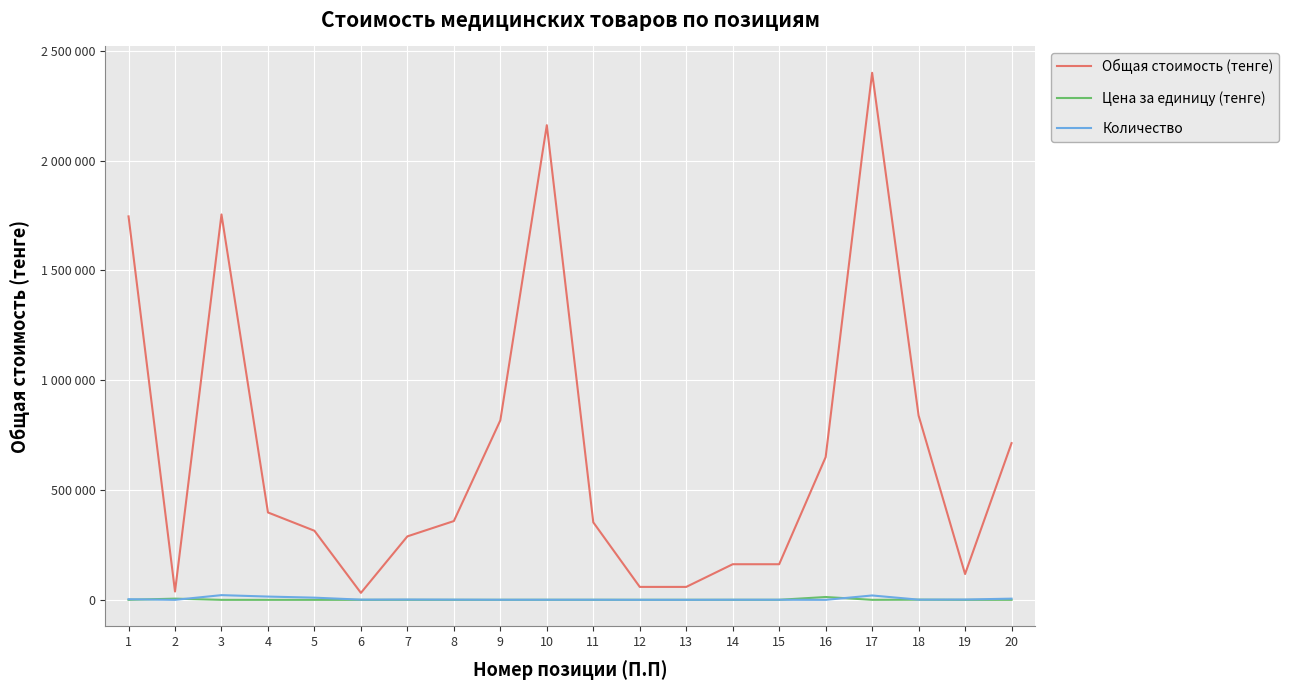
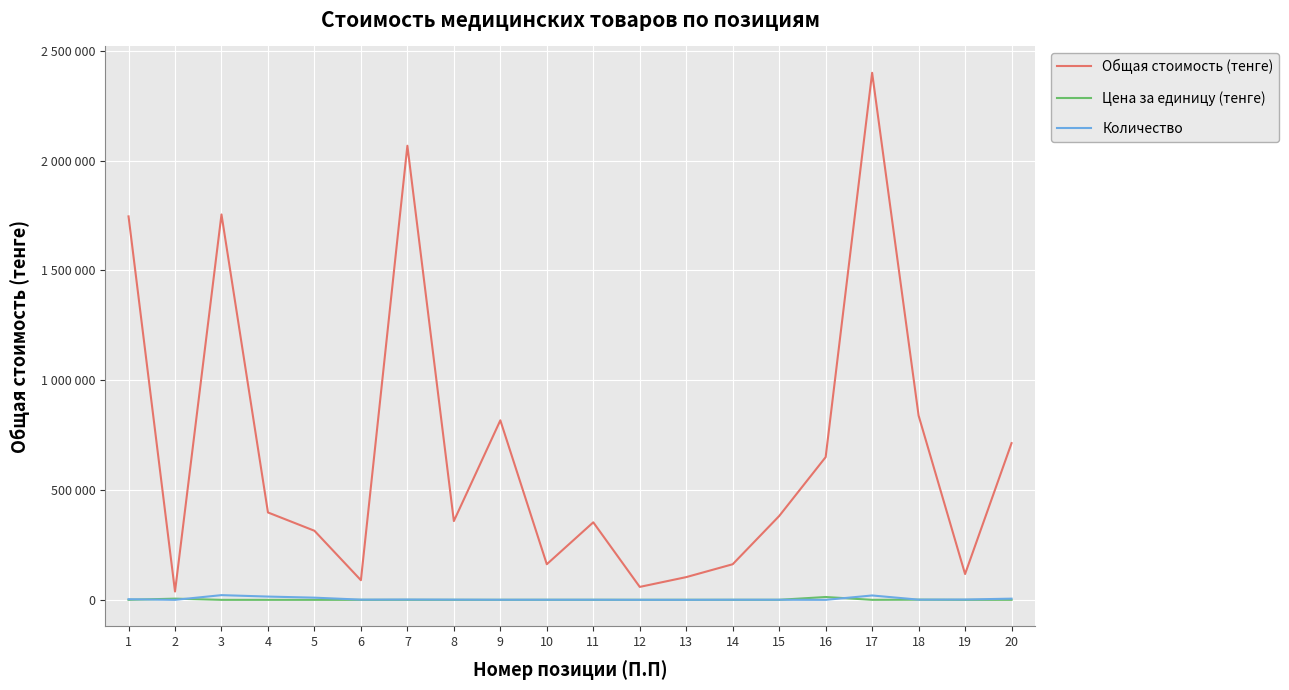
Общая стоимость (тенге), 6: 30000 -> 90000
Общая стоимость (тенге), 7: 290000 -> 2070000
Общая стоимость (тенге), 10: 2160000 -> 160000
Общая стоимость (тенге), 13: 60000 -> 100000
Общая стоимость (тенге), 15: 160000 -> 380000
